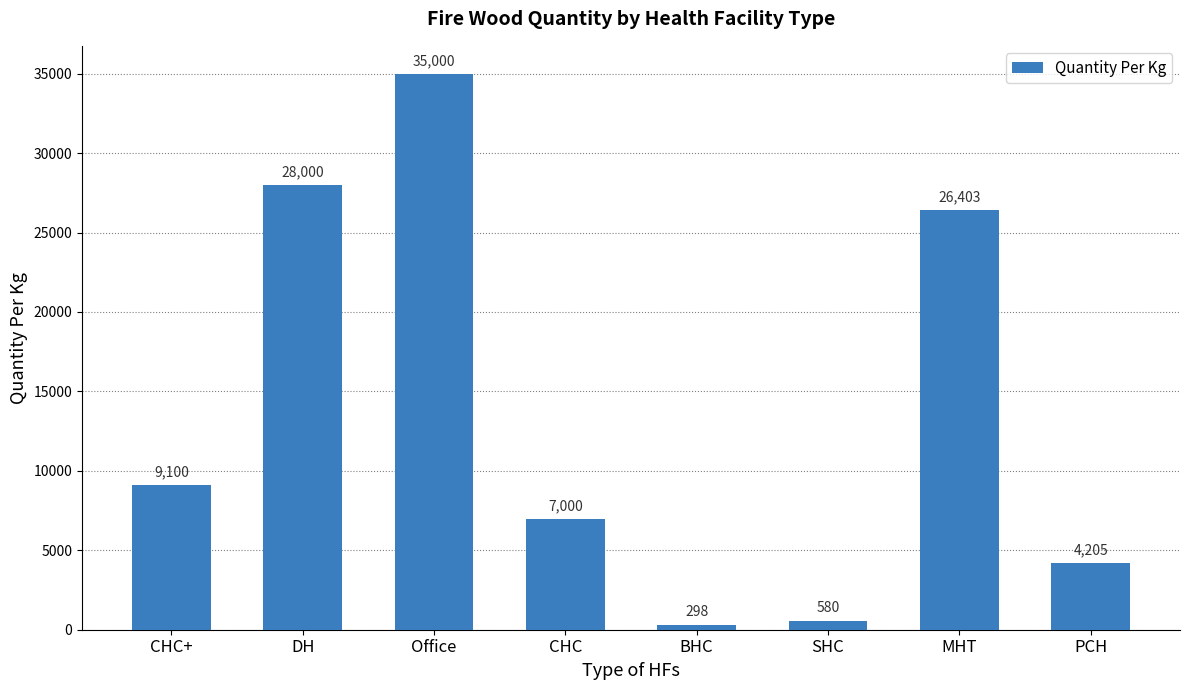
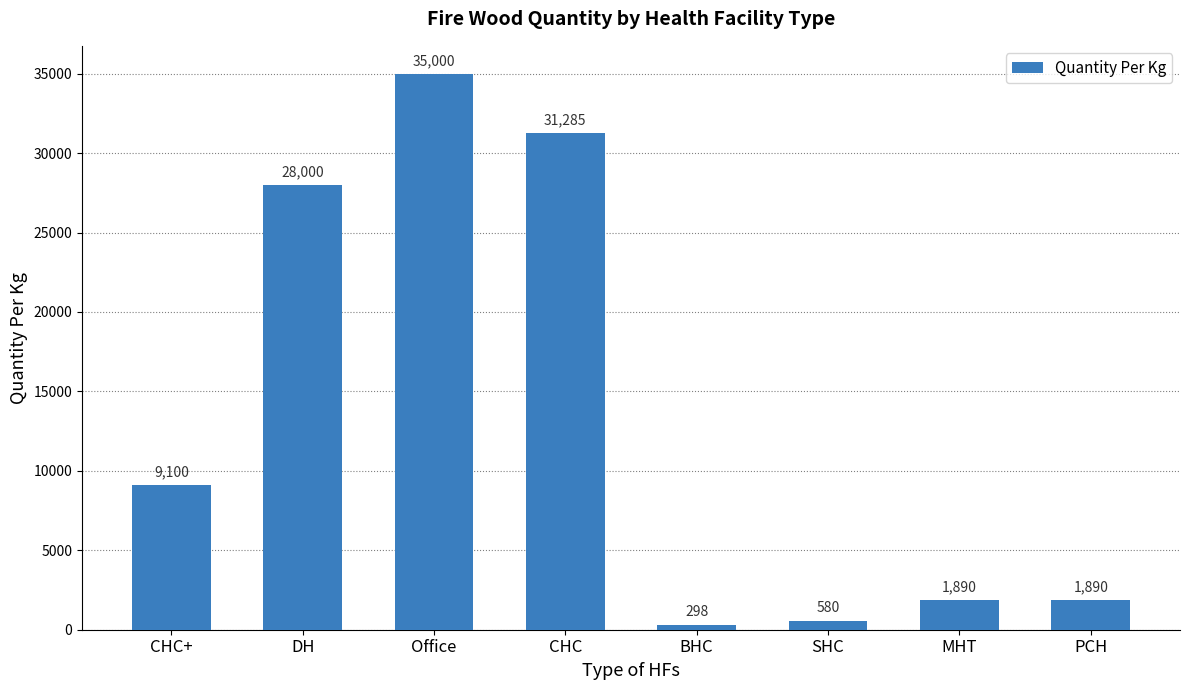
CHC: 7,000 -> 31,285
MHT: 26,403 -> 1,890
PCH: 4,205 -> 1,890
